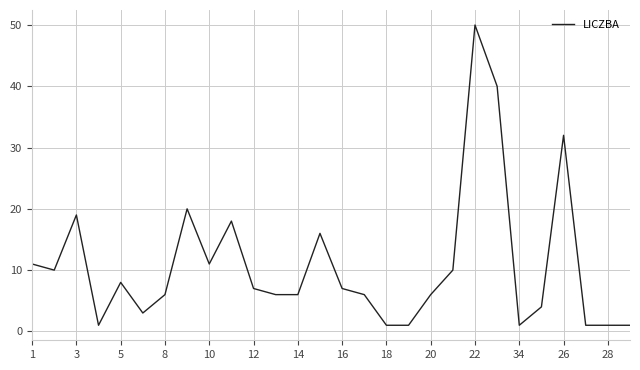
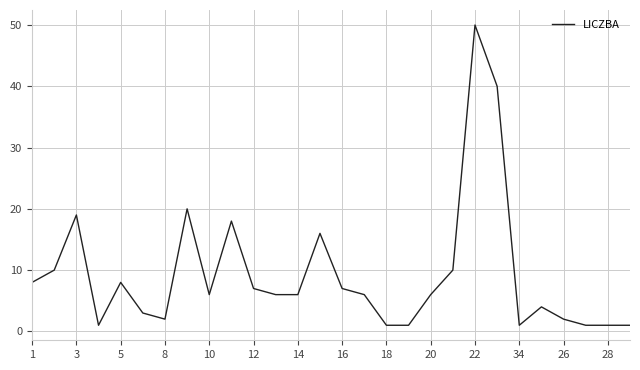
1: 11 -> 8
8: 6 -> 2
10: 11 -> 6
26: 32 -> 2
